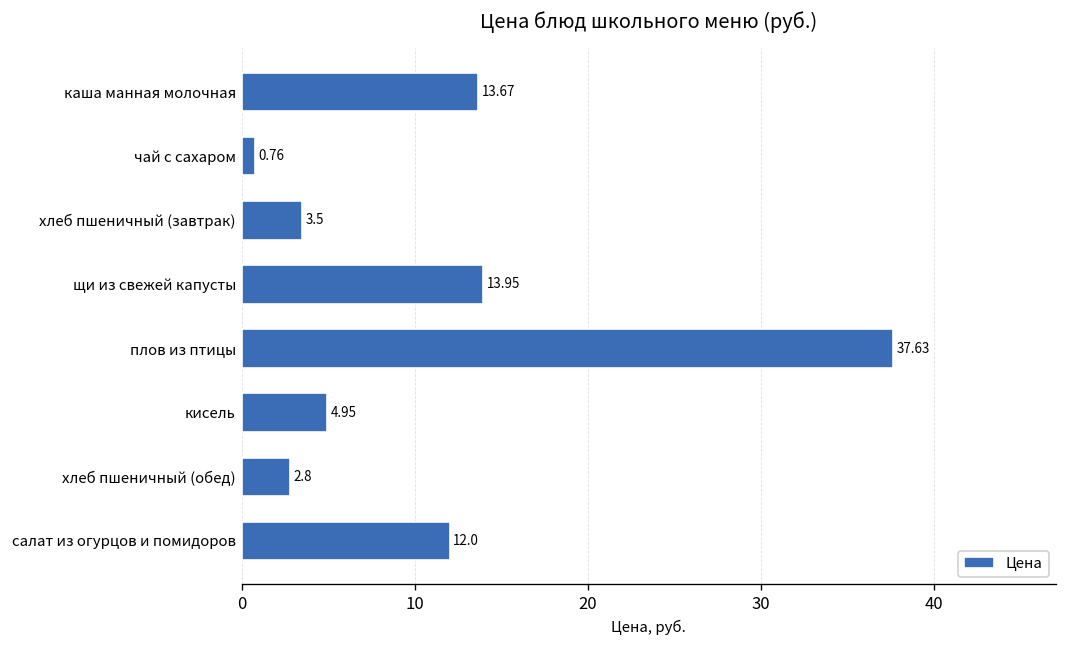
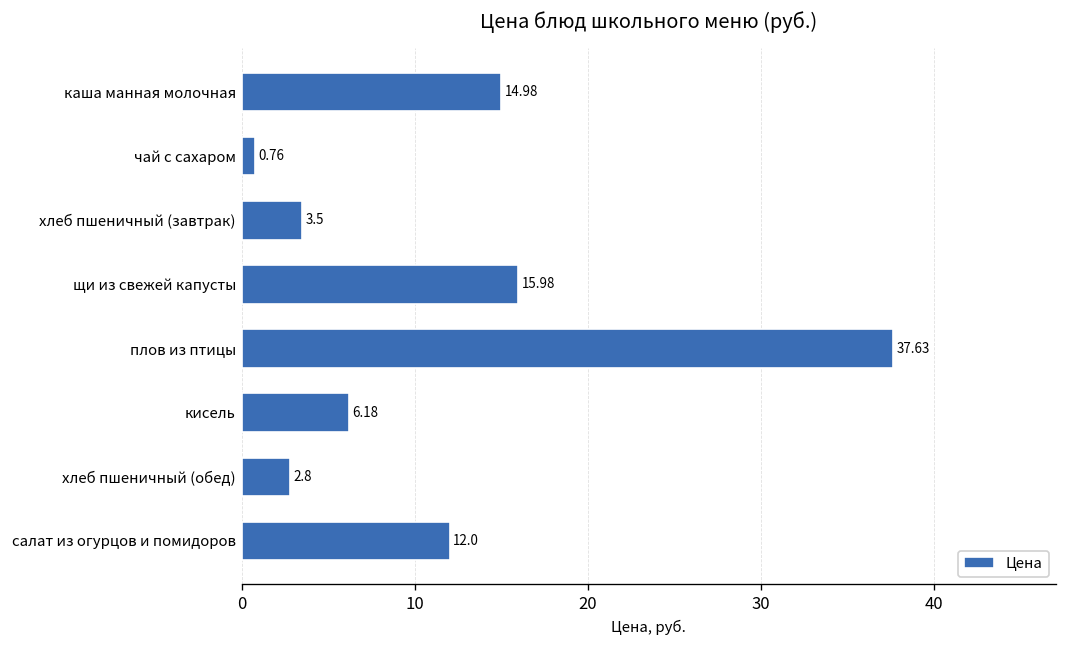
каша манная молочная: 13.67 -> 14.98
щи из свежей капусты: 13.95 -> 15.98
кисель: 4.95 -> 6.18
